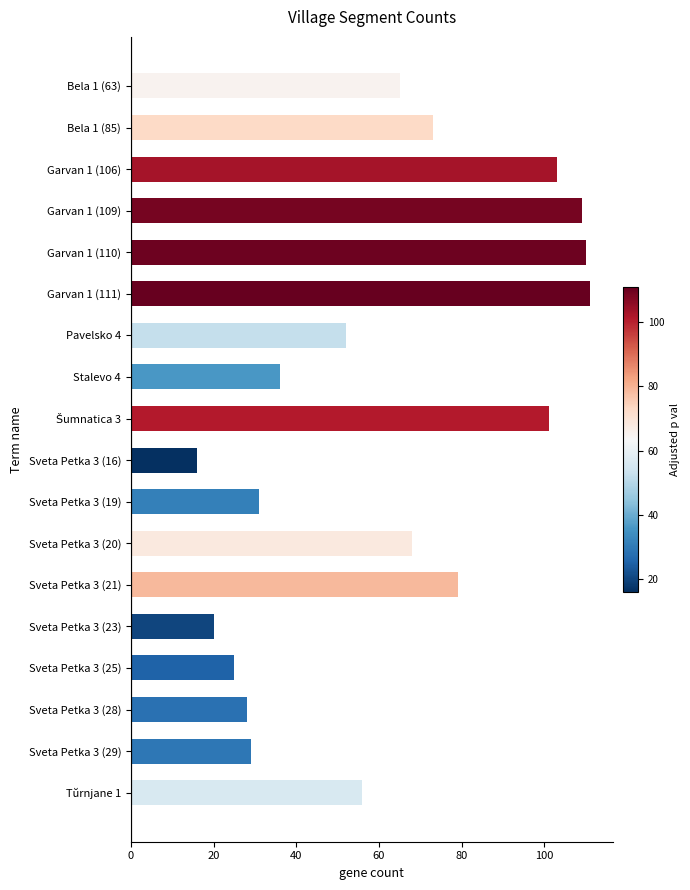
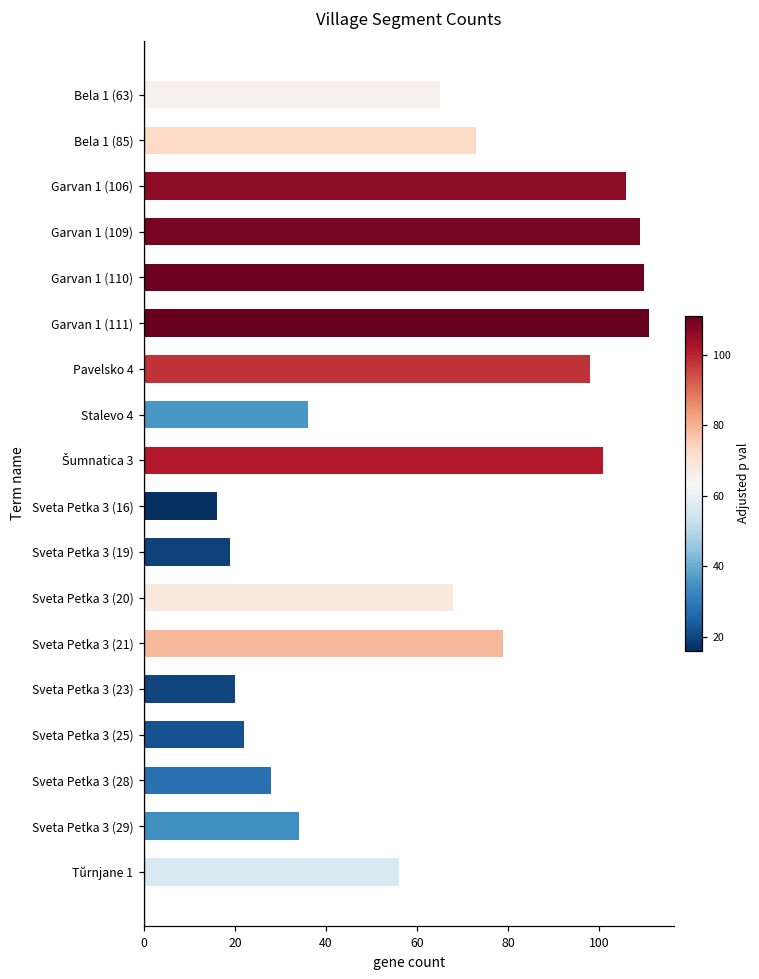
Garvan 1 (106): 103 -> 106
Pavelsko 4: 52 -> 98
Sveta Petka 3 (19): 31 -> 19
Sveta Petka 3 (25): 25 -> 22
Sveta Petka 3 (29): 29 -> 34
